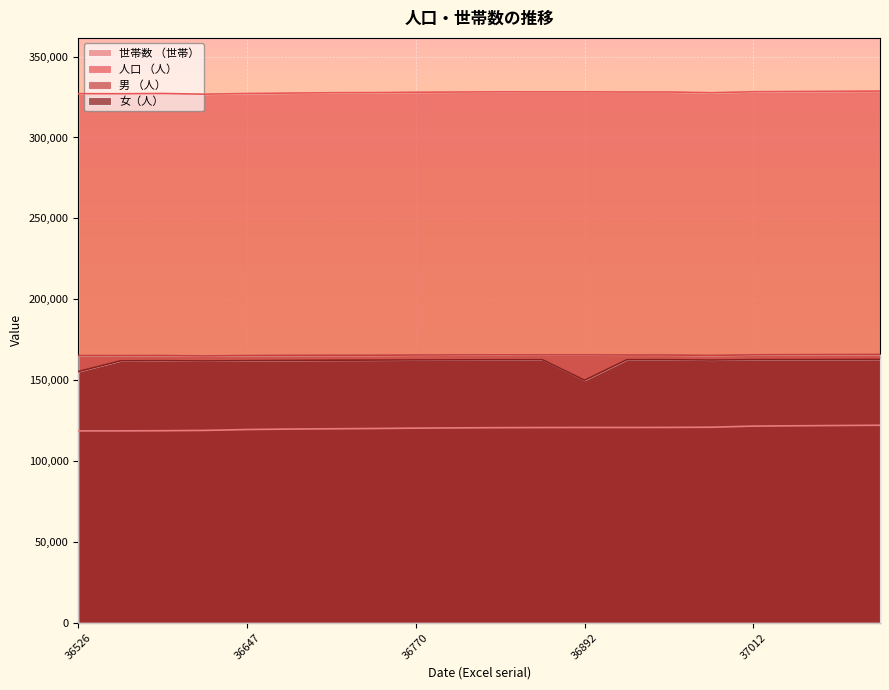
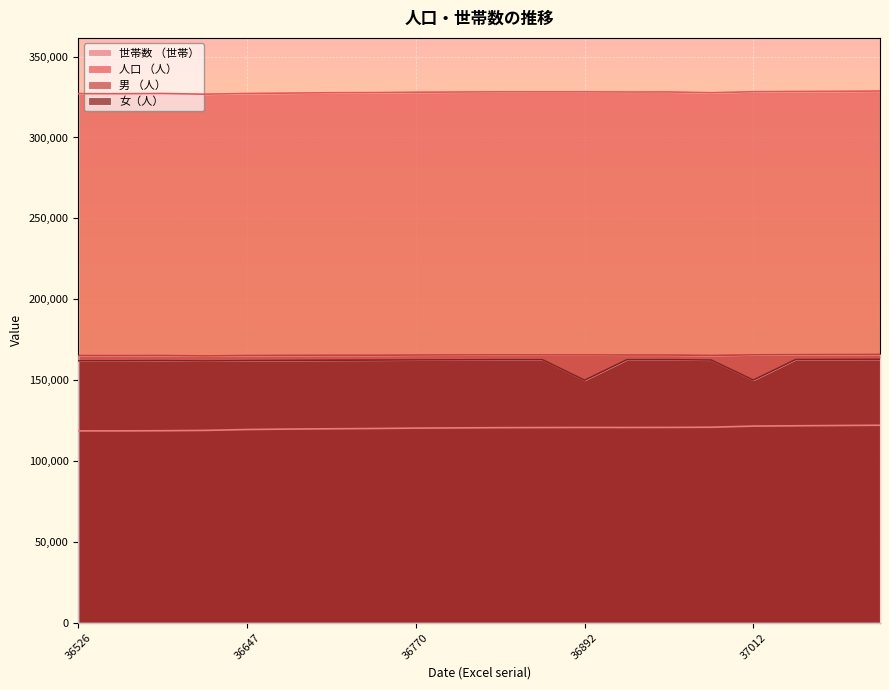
女（人）, 36526: 155,000 -> 162,000
女（人）, 37012: 163,000 -> 150,000
